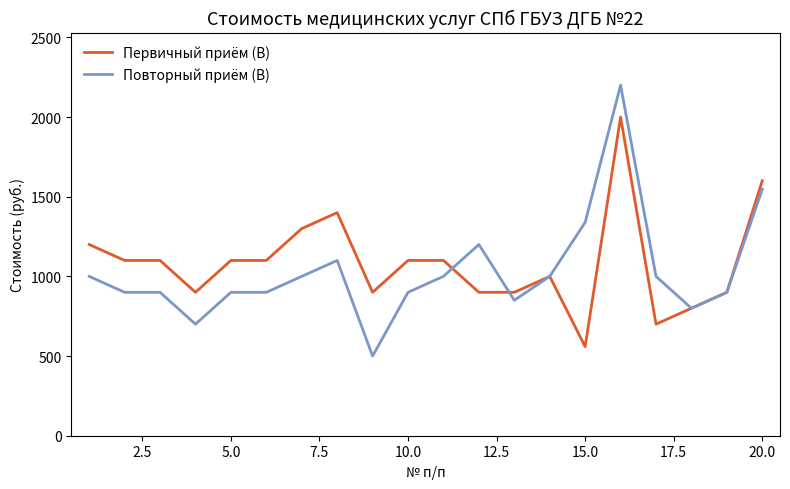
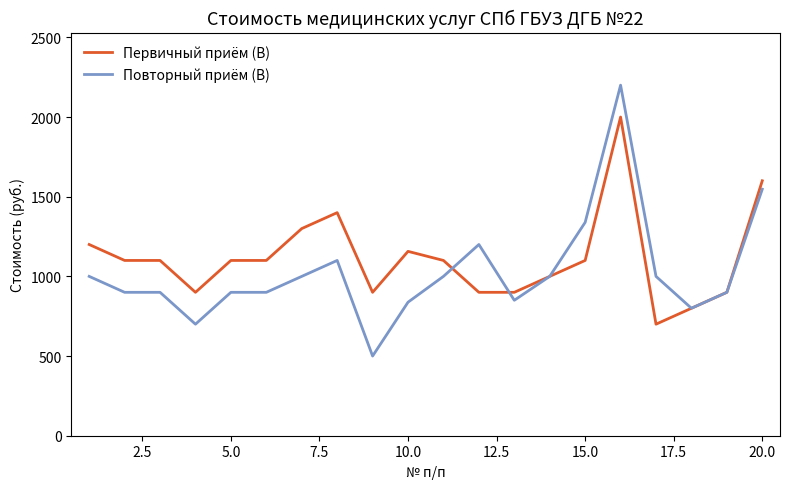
Первичный приём (В), 10.0: 1100 -> 1160
Повторный приём (В), 10.0: 900 -> 840
Первичный приём (В), 15.0: 560 -> 1100
